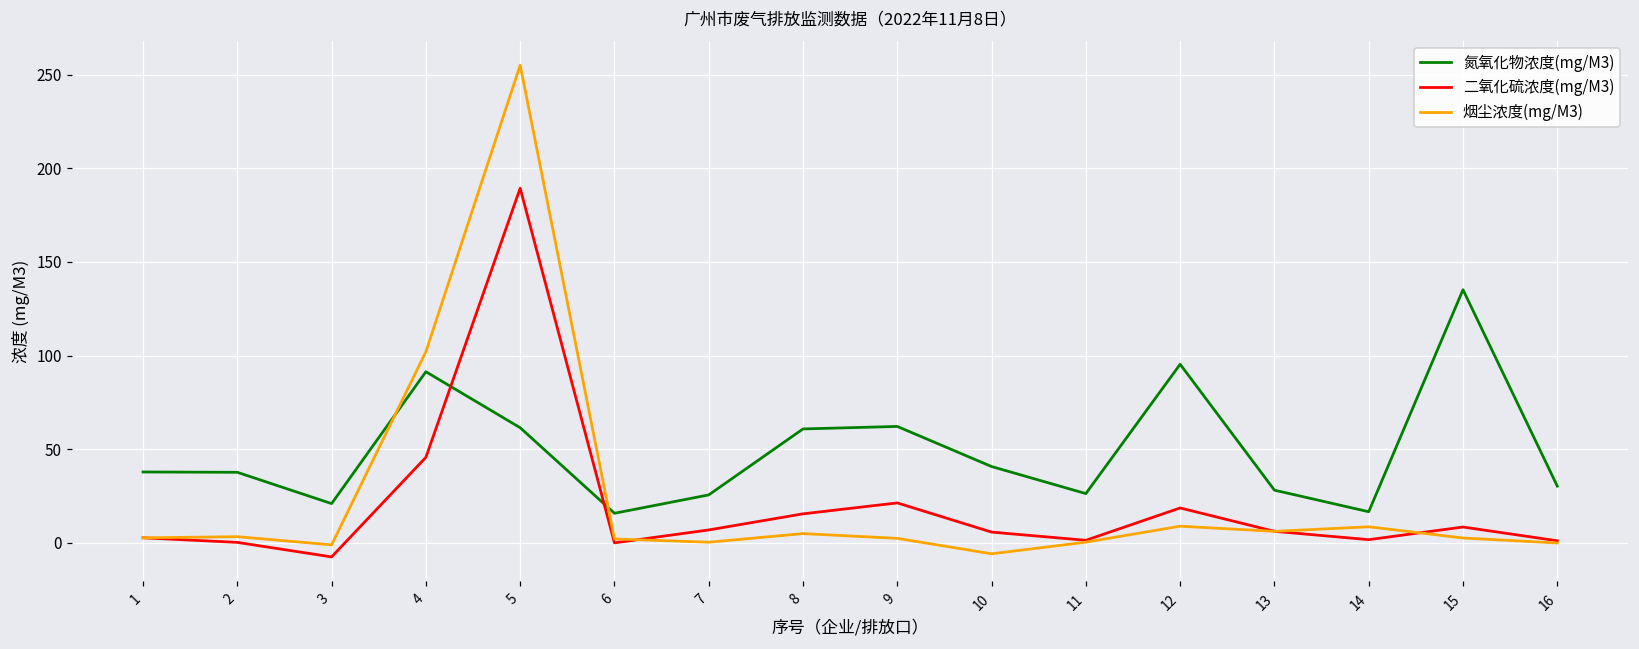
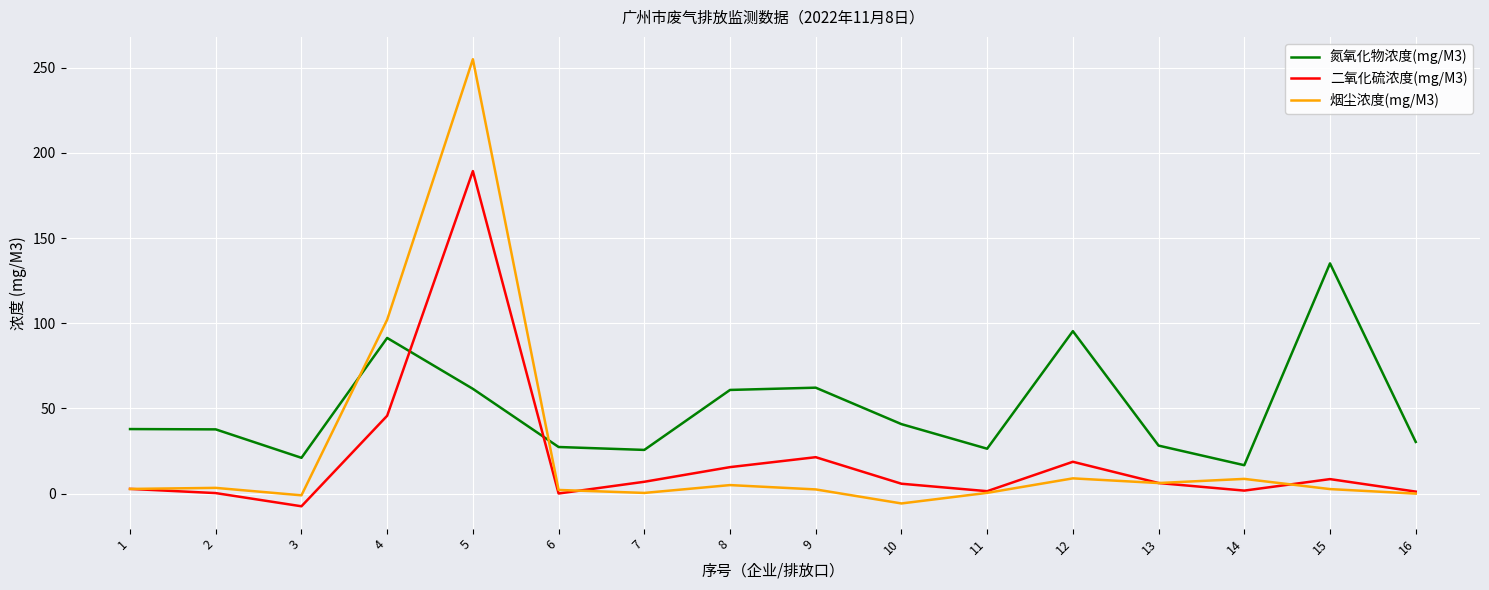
氮氧化物浓度(mg/M3), 6: 16 -> 27
